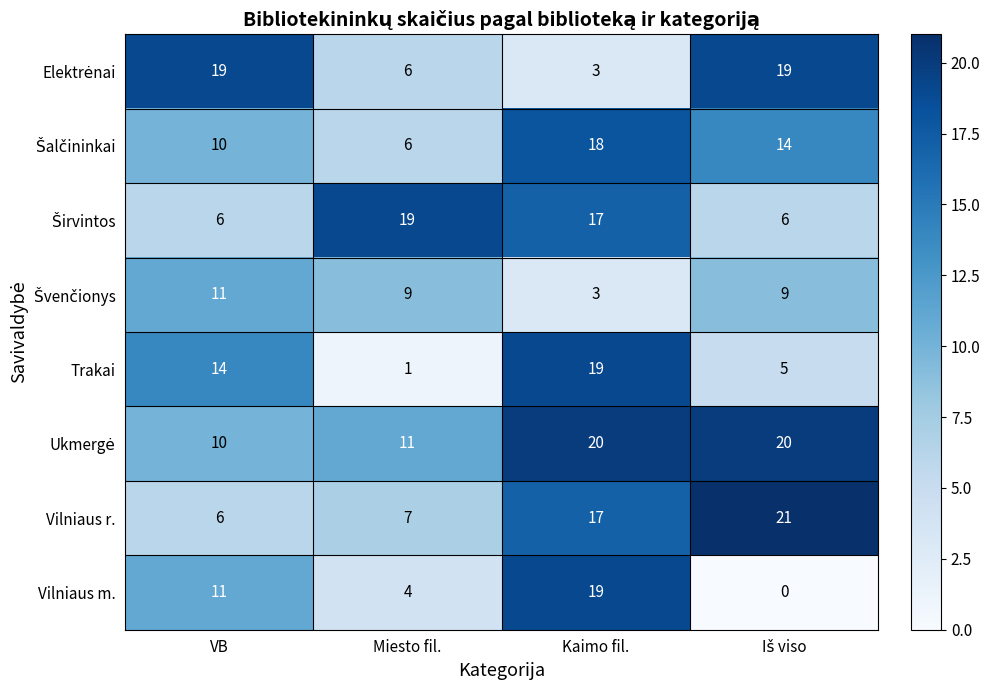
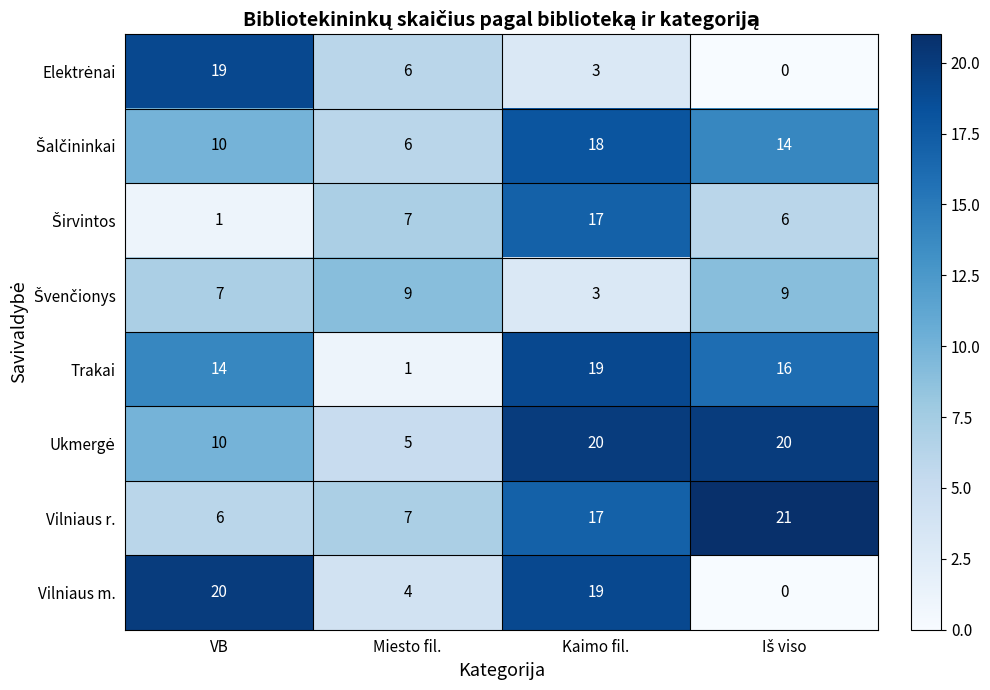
Elektrėnai, Iš viso: 19 -> 0
Širvintos, VB: 6 -> 1
Širvintos, Miesto fil.: 19 -> 7
Švenčionys, VB: 11 -> 7
Trakai, Iš viso: 5 -> 16
Ukmergė, Miesto fil.: 11 -> 5
Vilniaus m., VB: 11 -> 20
